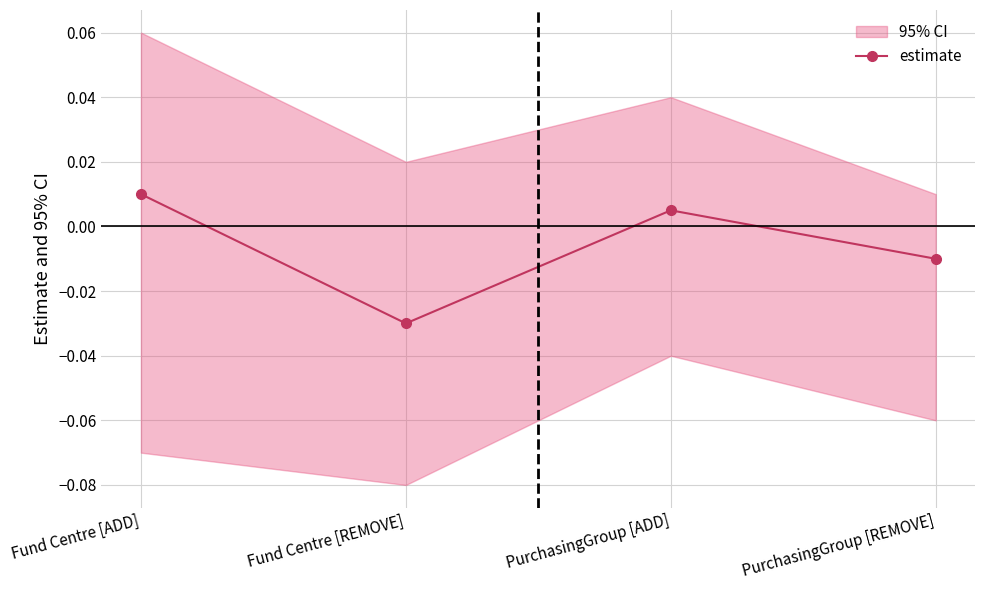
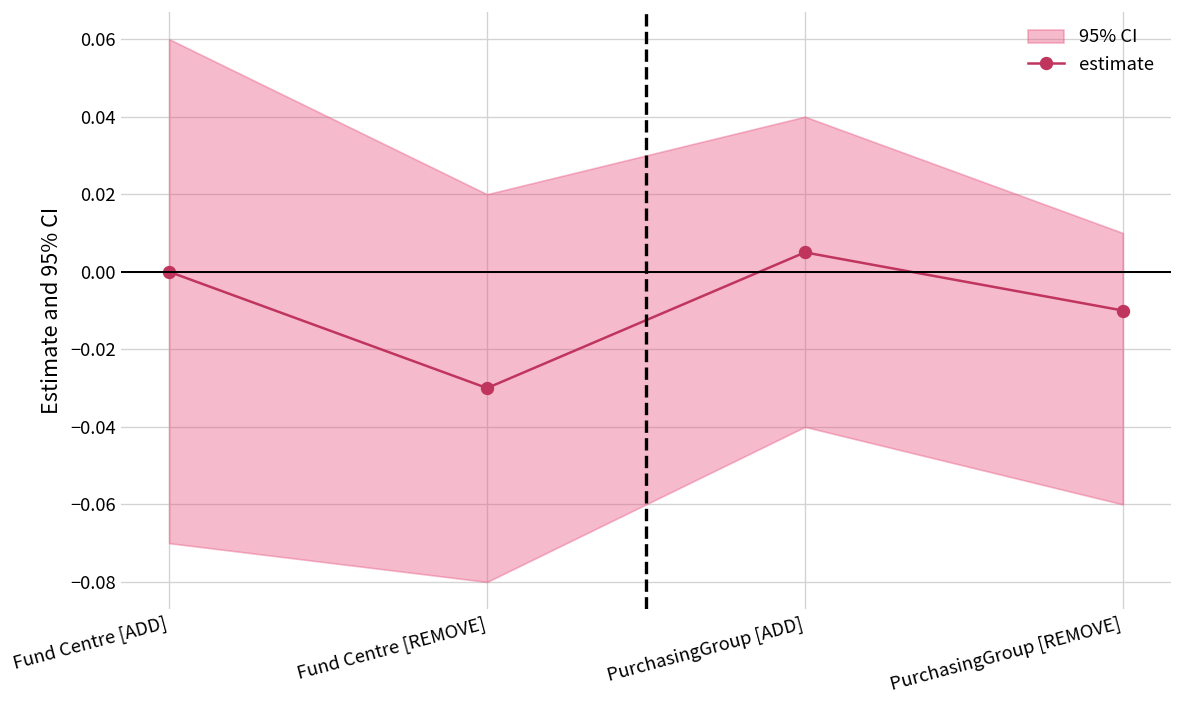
estimate, Fund Centre [ADD]: 0.01 -> 0.00
